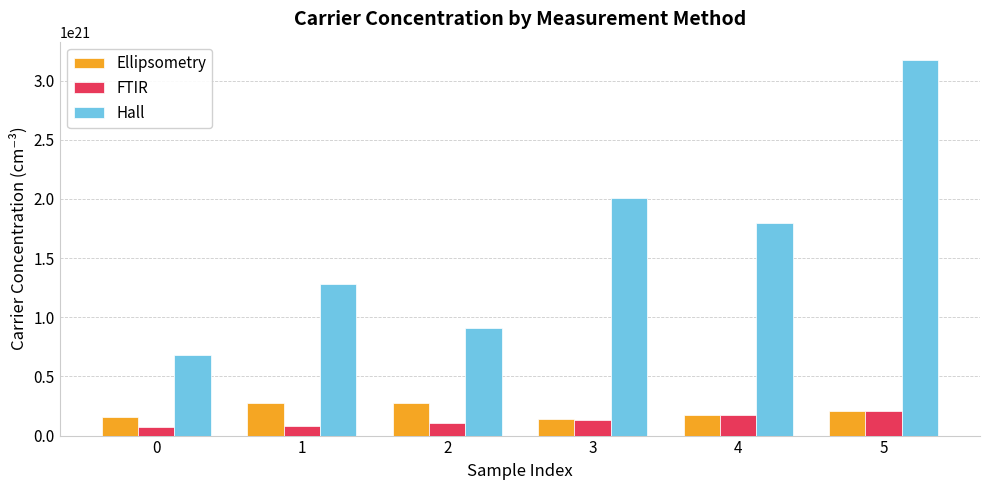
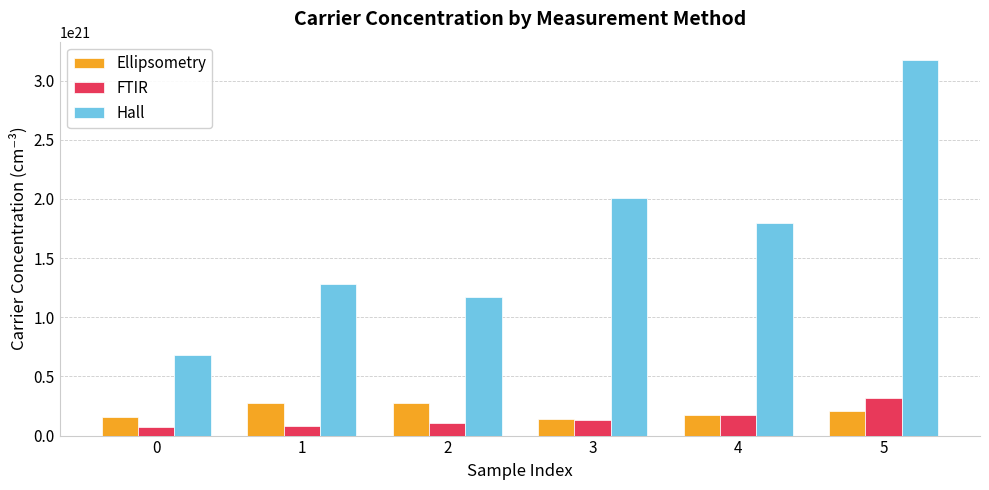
Hall, 2: 910000000000000000000 -> 1170000000000000000000
FTIR, 5: 210000000000000000000 -> 310000000000000000000
